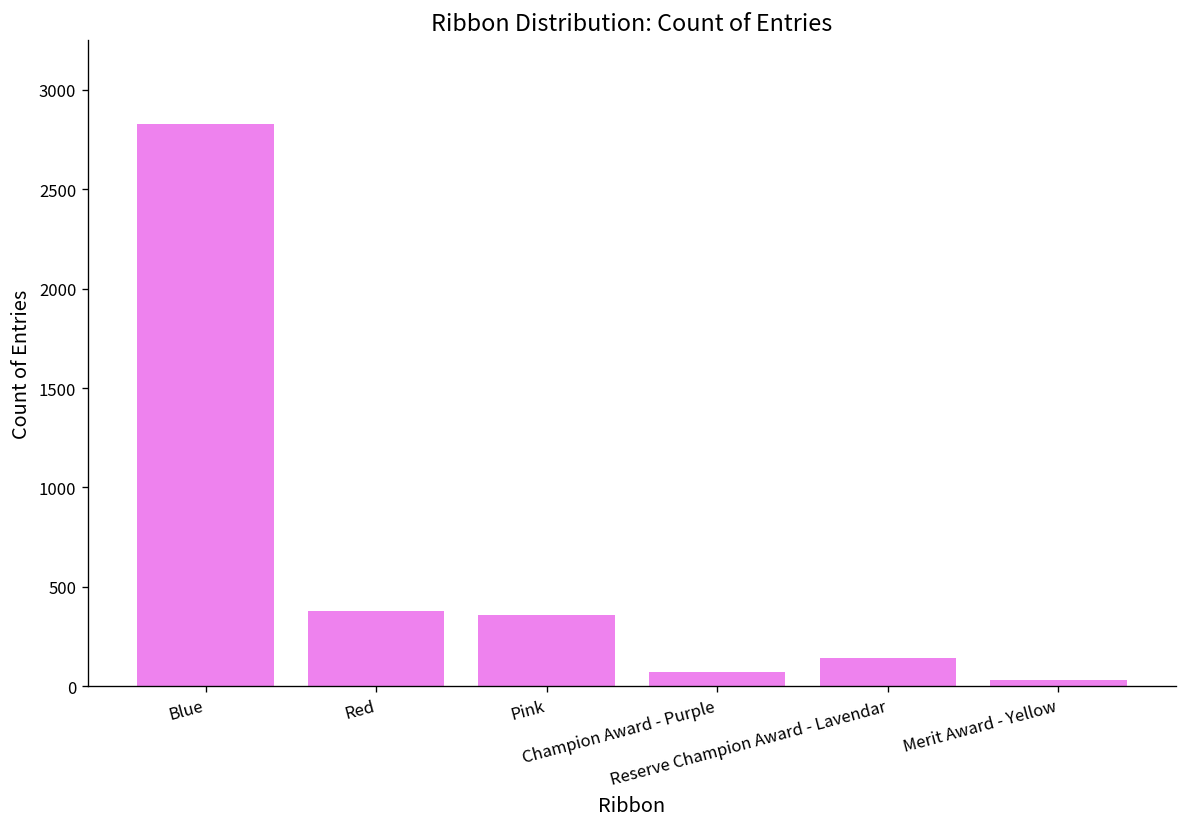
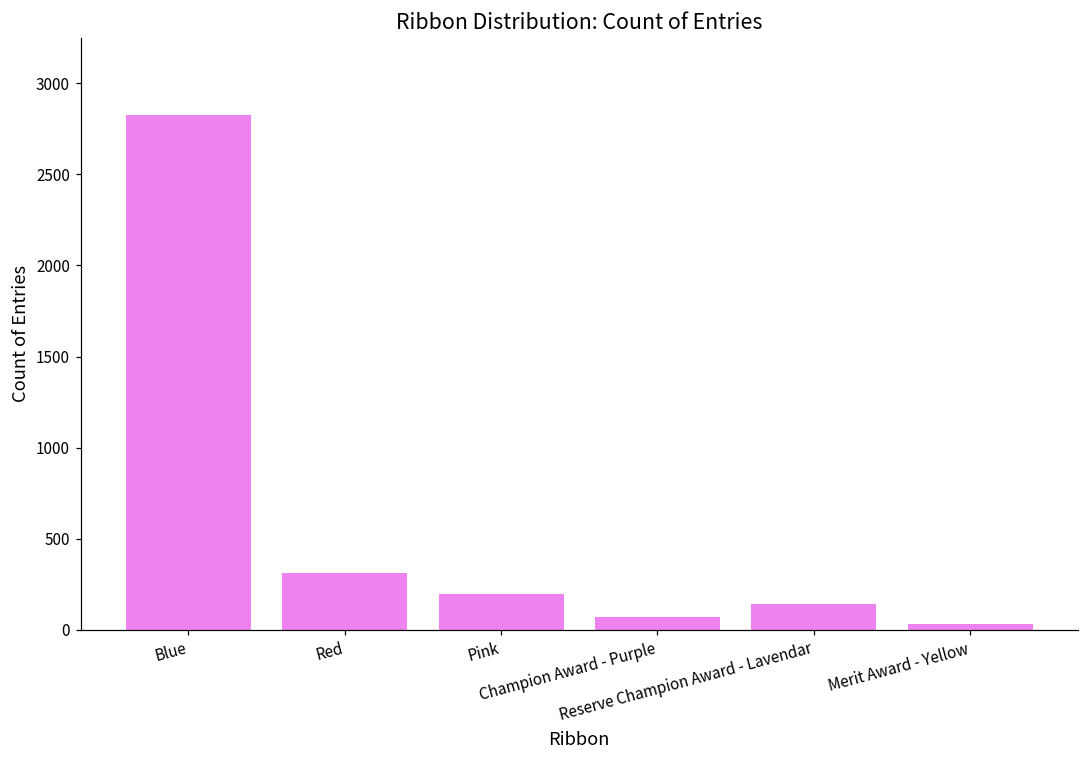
Red: 380 -> 310
Pink: 360 -> 200
